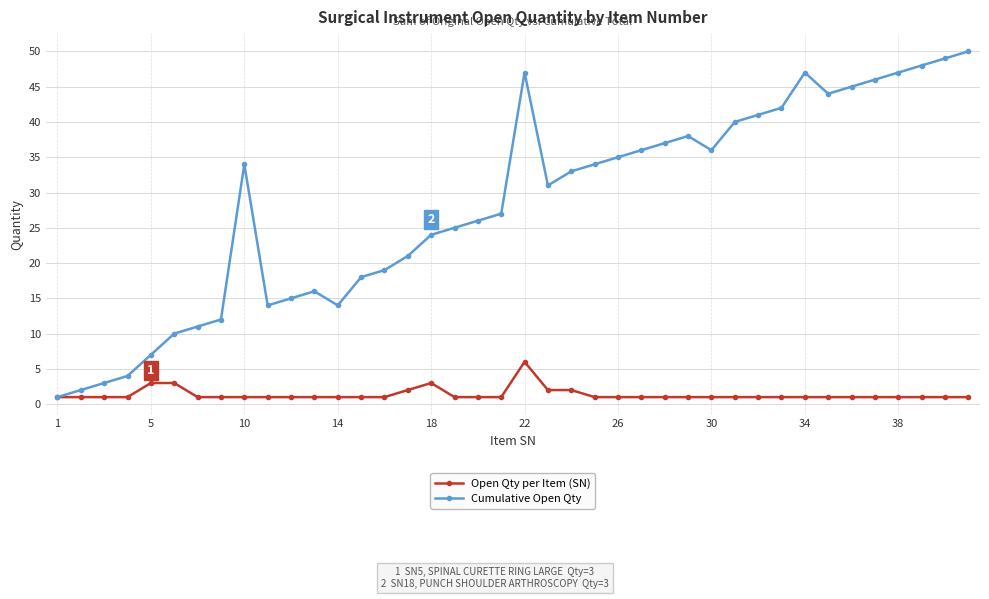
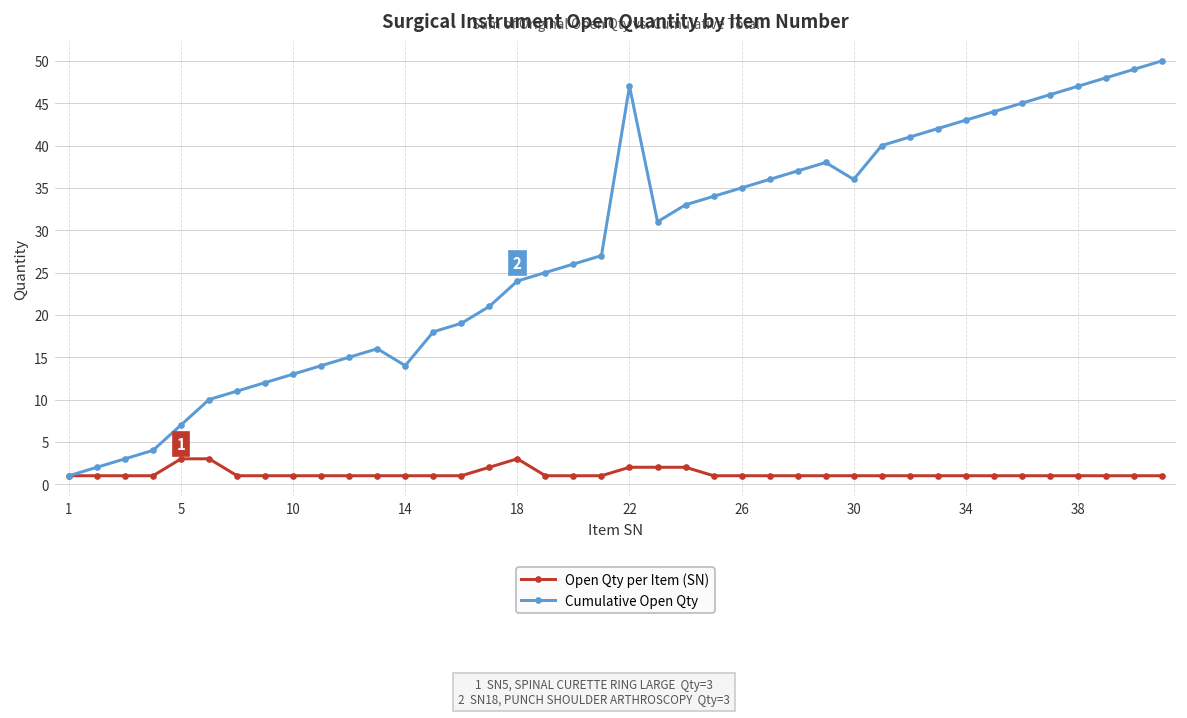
Cumulative Open Qty, 10: 34 -> 13
Open Qty per Item (SN), 22: 6 -> 2
Cumulative Open Qty, 34: 47 -> 43
